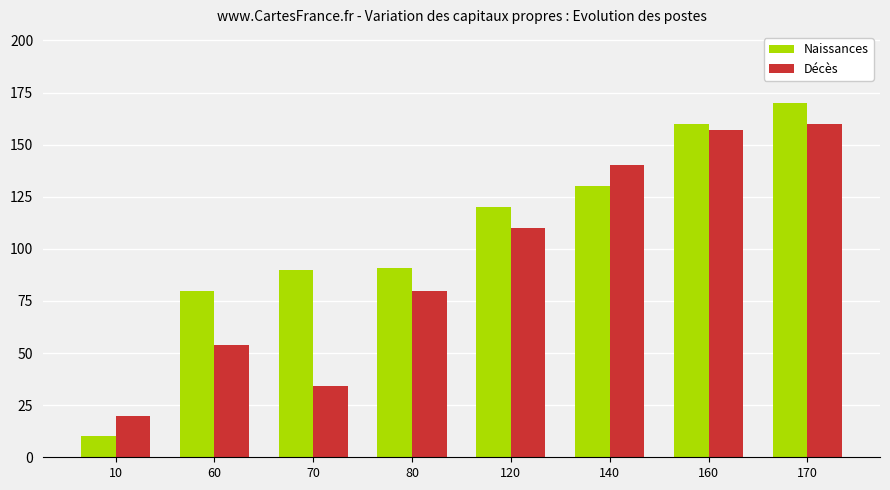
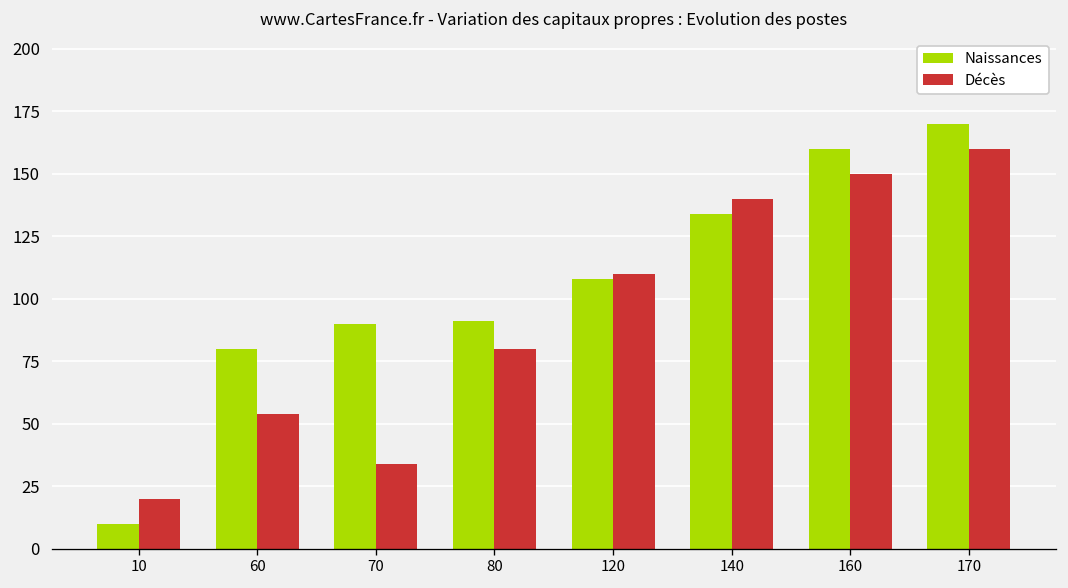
Naissances, 120: 120 -> 108
Naissances, 140: 130 -> 134
Décès, 160: 157 -> 150
